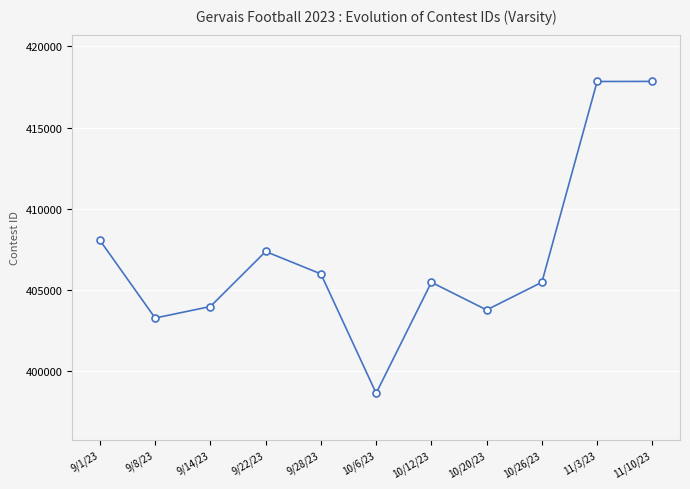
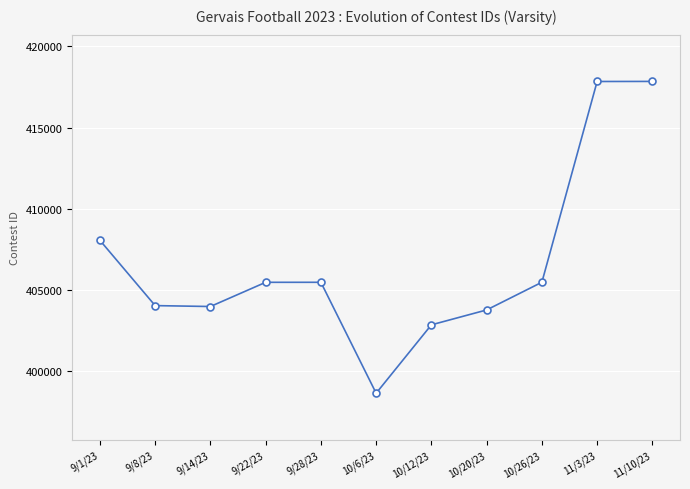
9/8/23: 403300 -> 404000
9/22/23: 407400 -> 405500
9/28/23: 406000 -> 405500
10/12/23: 405500 -> 402900
